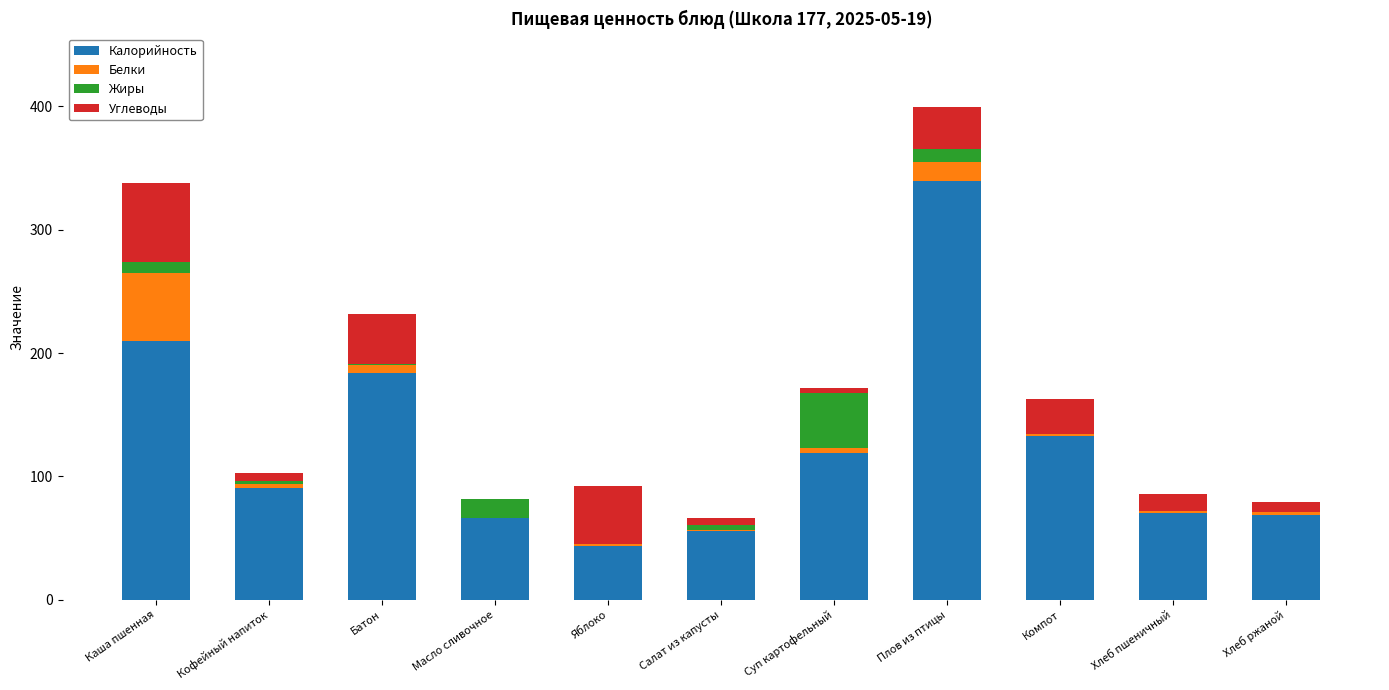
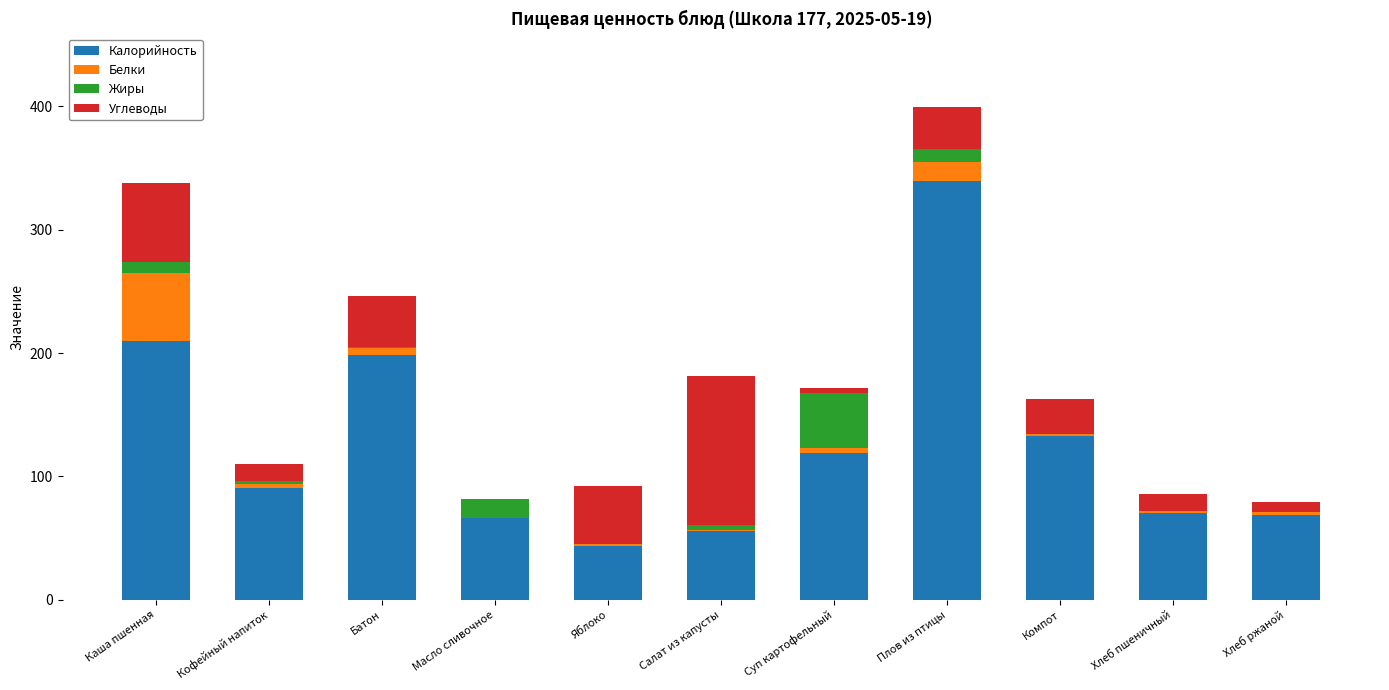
Углеводы, Кофейный напиток: 7 -> 14
Калорийность, Батон: 184 -> 198
Углеводы, Салат из капусты: 5 -> 120
